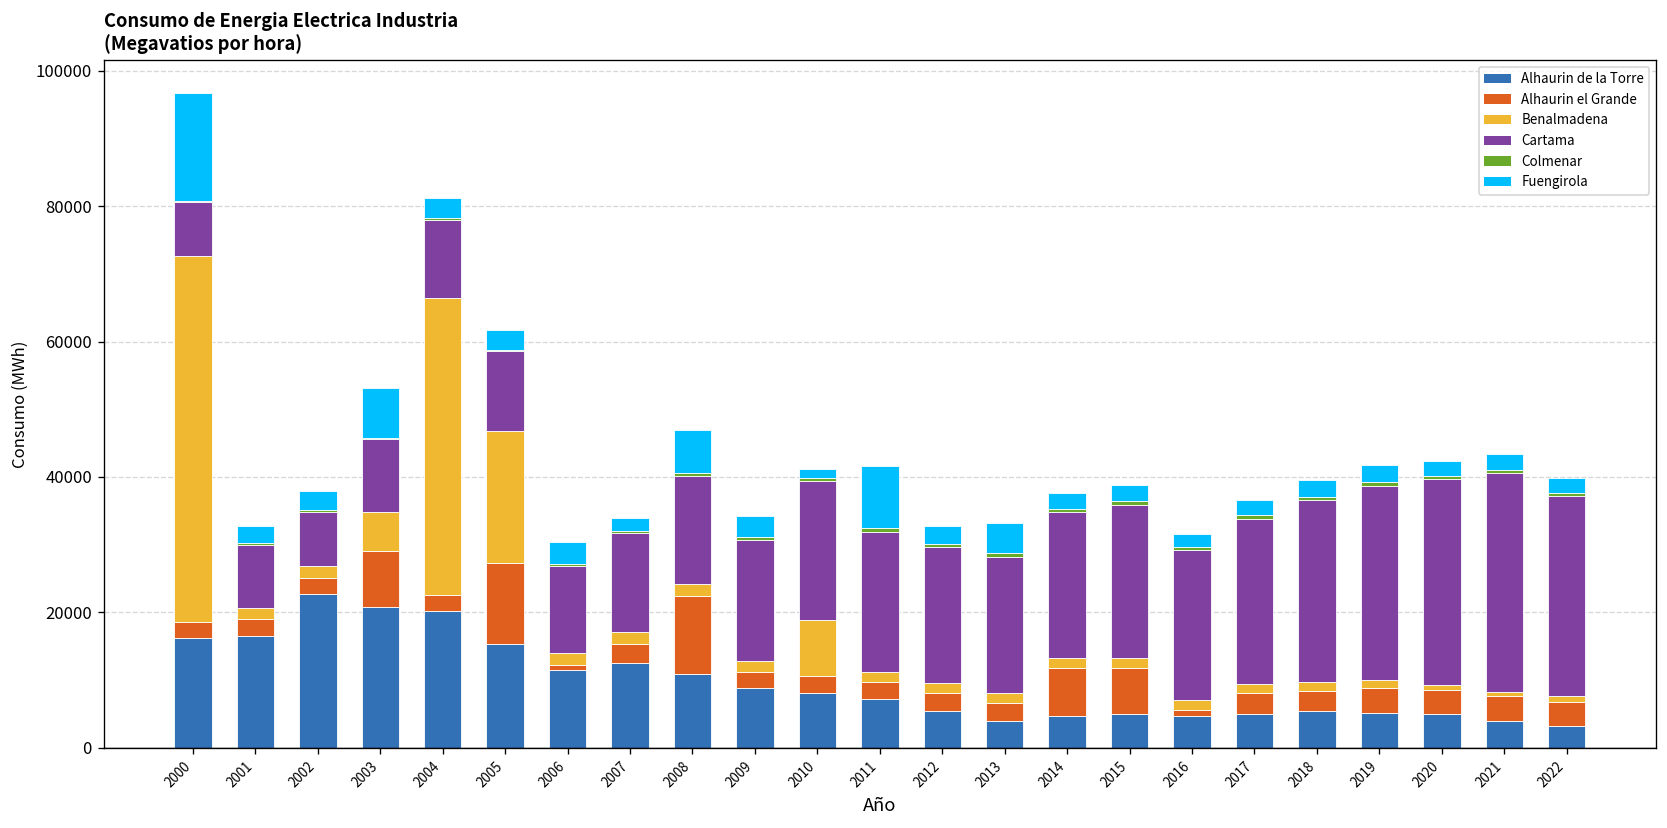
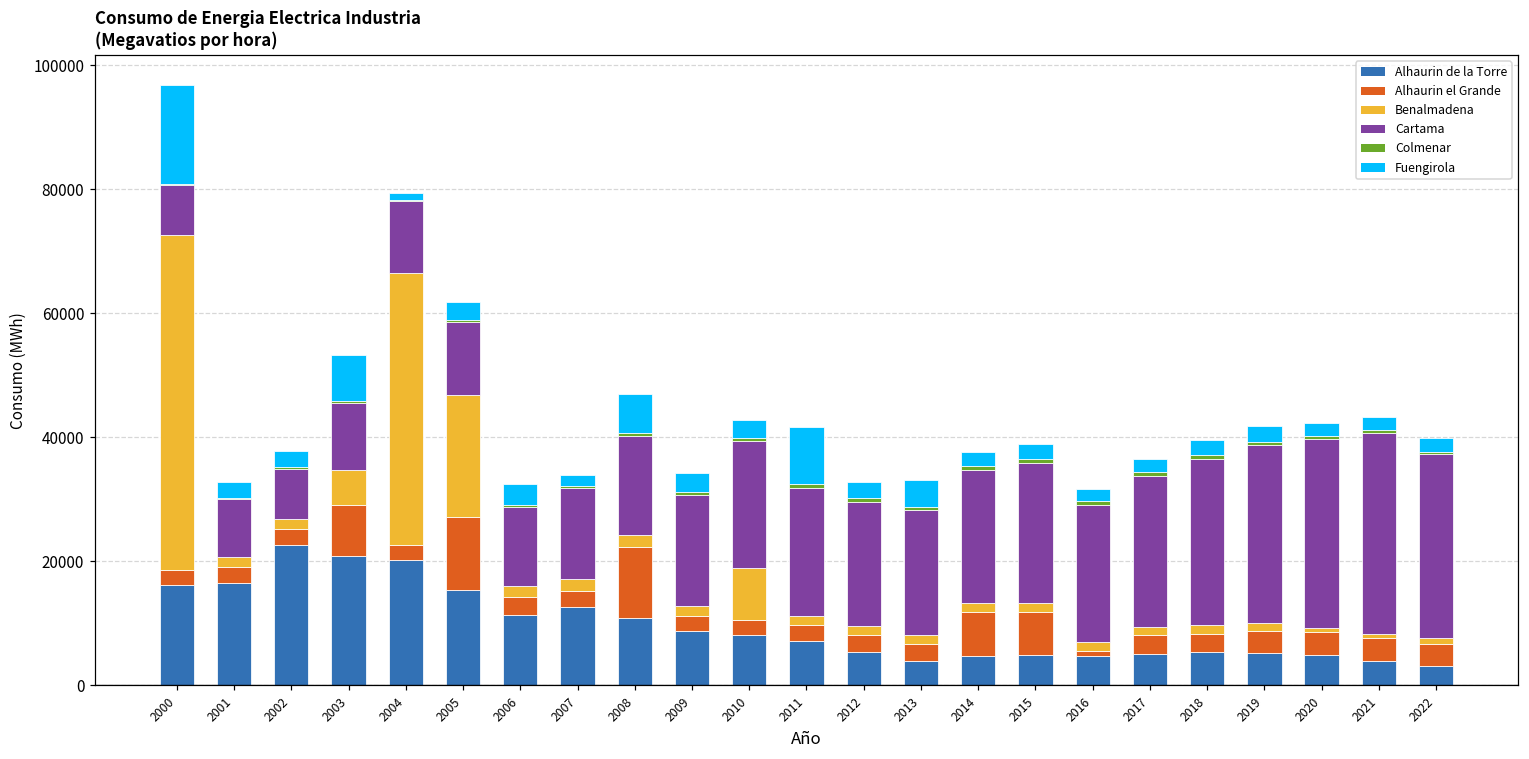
Fuengirola, 2004: 3000 -> 1000
Alhaurin el Grande, 2006: 1000 -> 3000
Fuengirola, 2010: 1000 -> 3000
